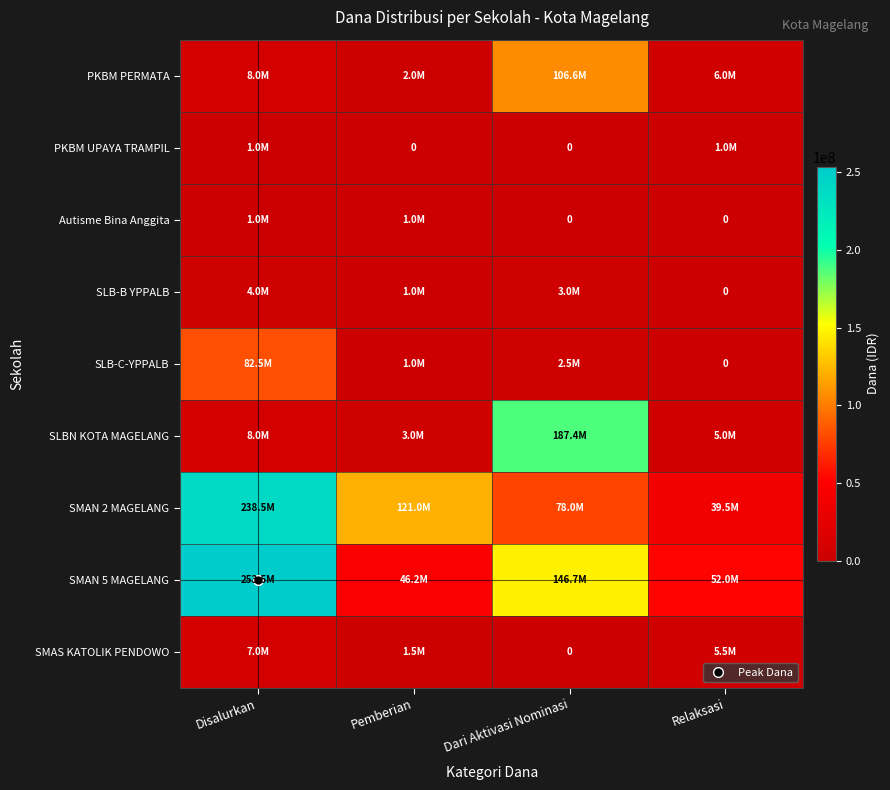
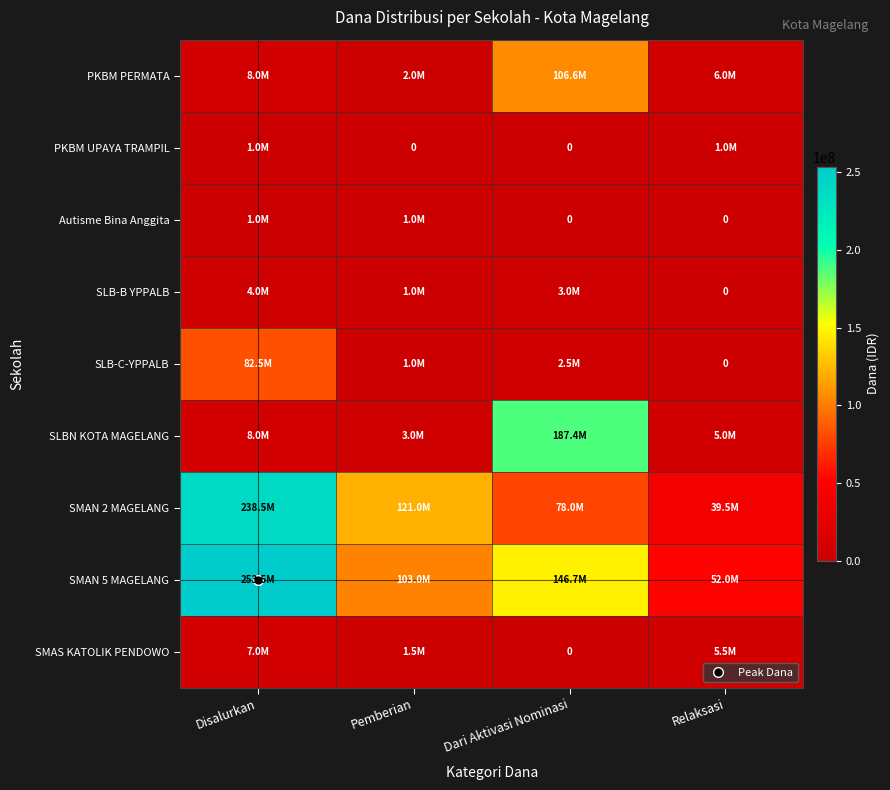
SMAN 5 MAGELANG, Pemberian: 46.2M -> 103.0M
